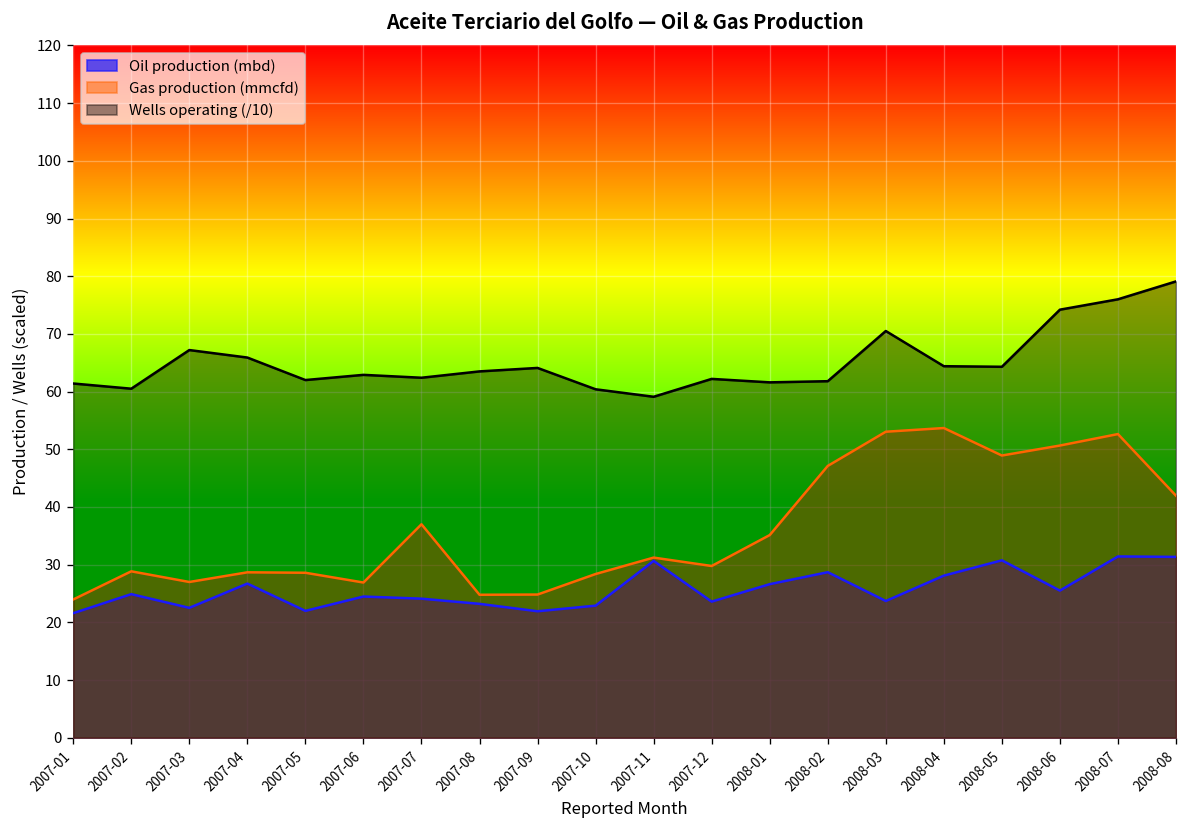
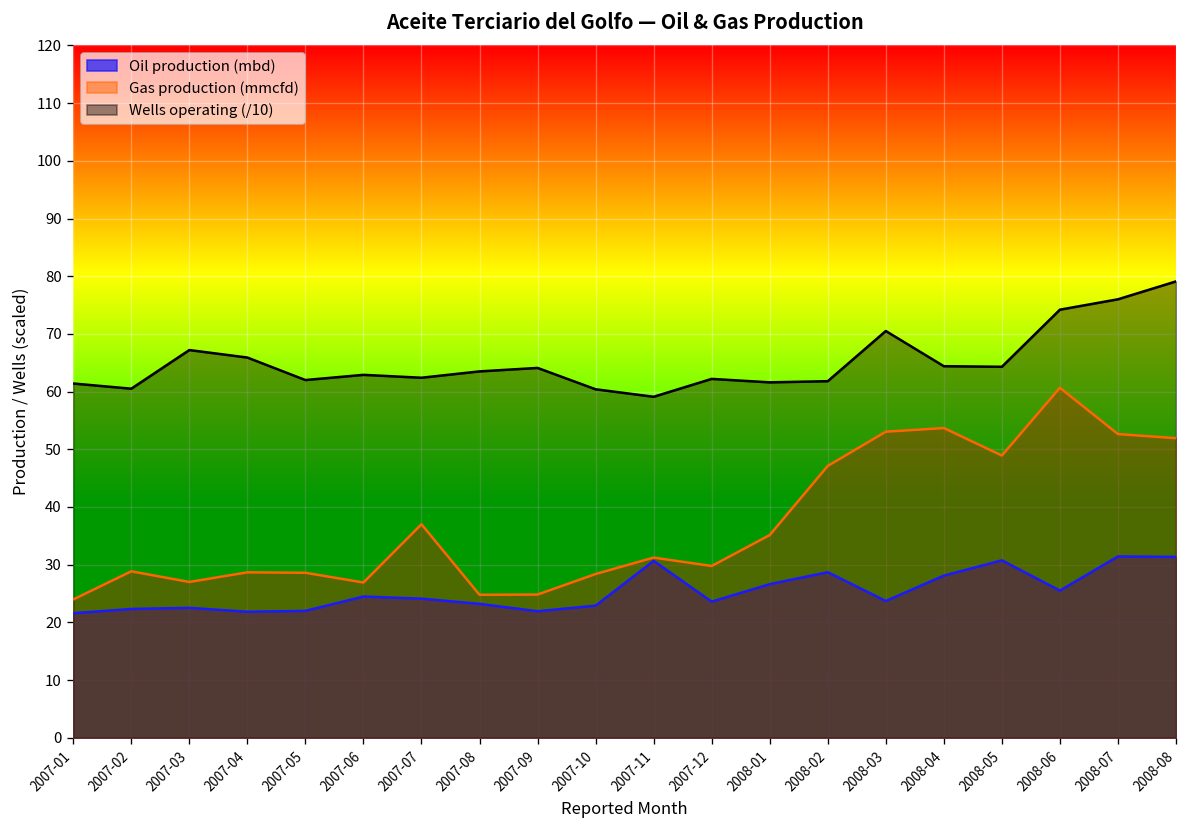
Oil production (mbd), 2007-02: 25 -> 22
Oil production (mbd), 2007-04: 27 -> 22
Gas production (mmcfd), 2008-06: 51 -> 61
Gas production (mmcfd), 2008-08: 42 -> 52
